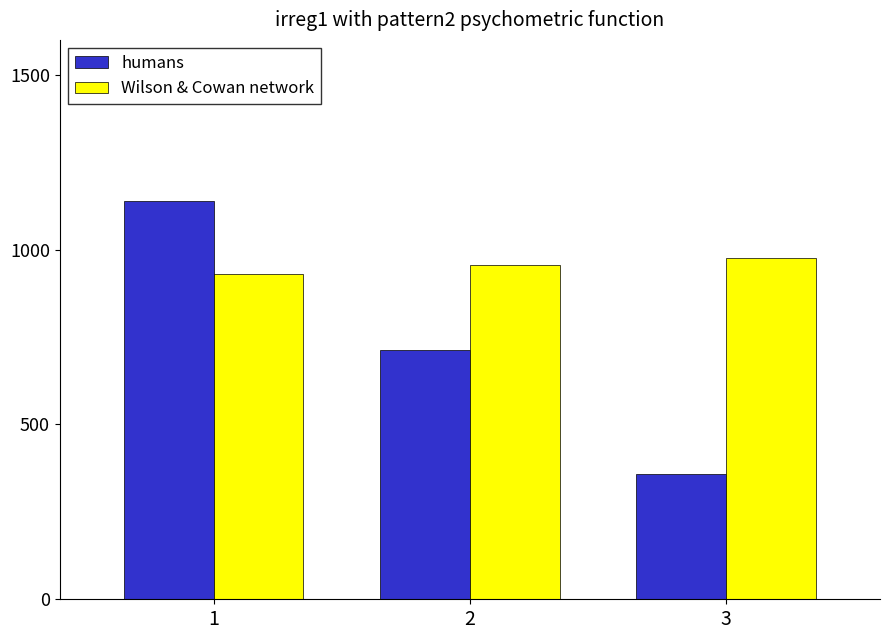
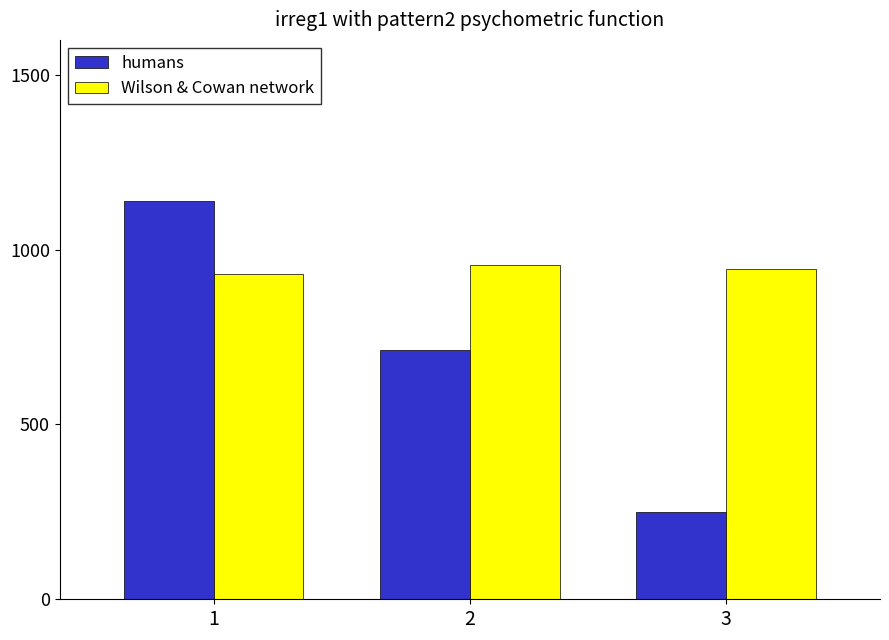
humans, 3: 360 -> 250
Wilson & Cowan network, 3: 980 -> 940
